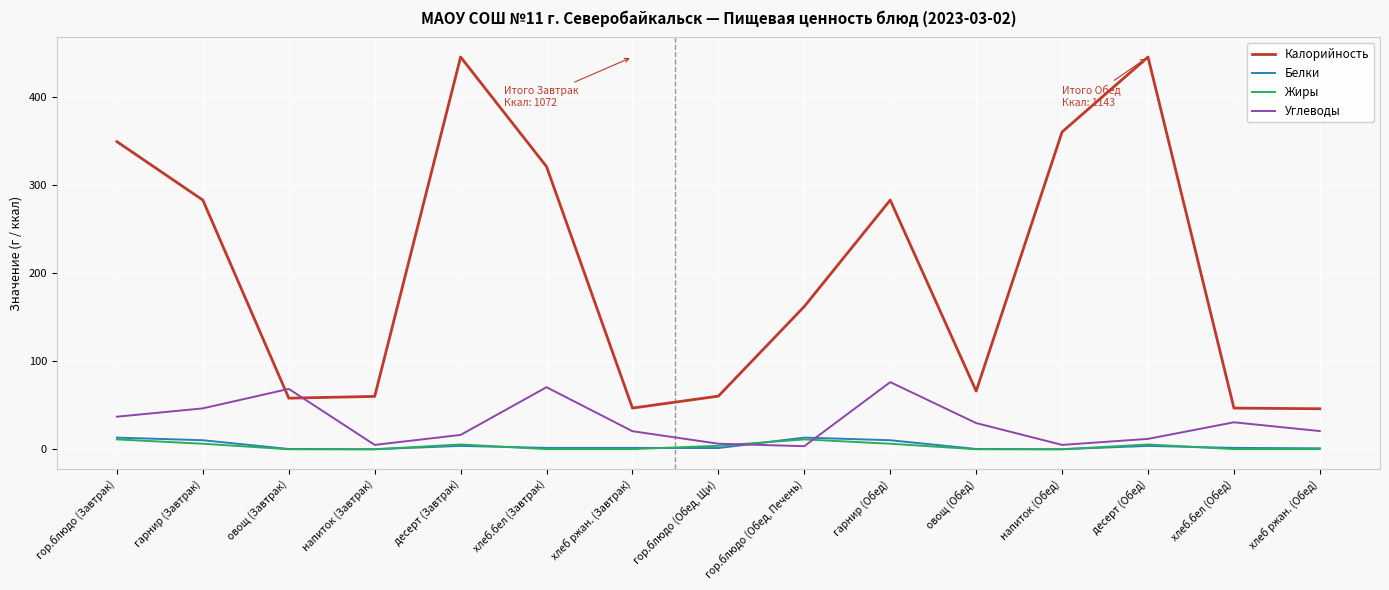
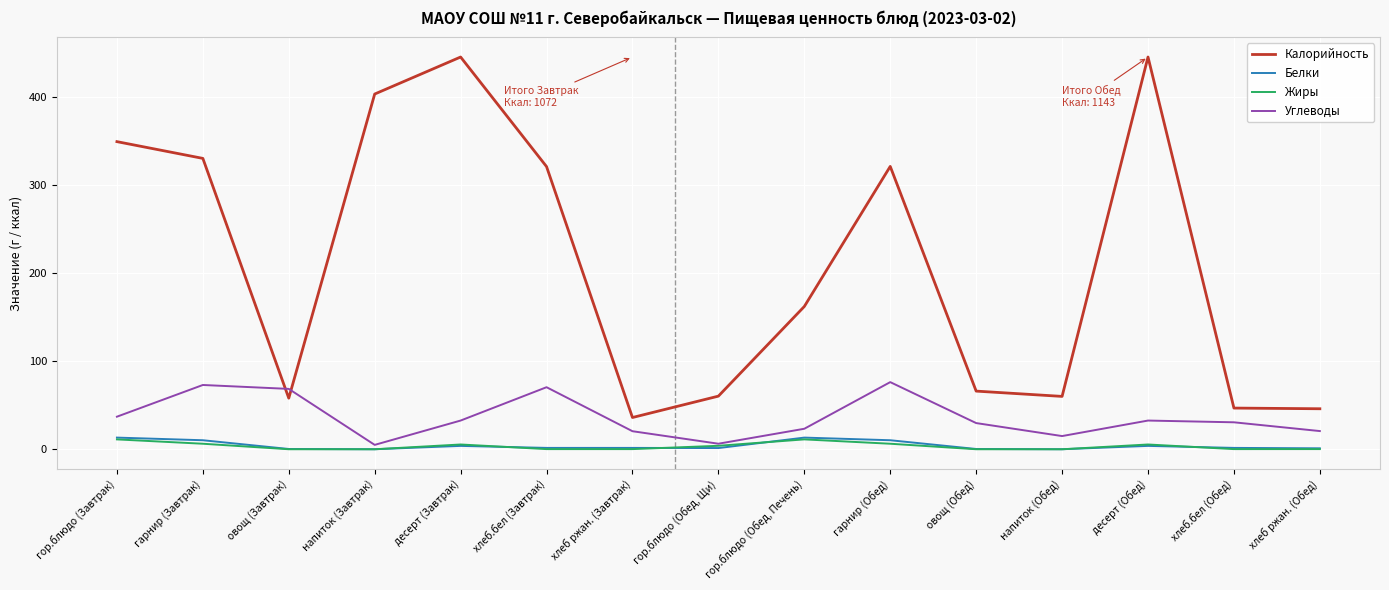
Калорийность, гарнир (Завтрак): 280 -> 330
Углеводы, гарнир (Завтрак): 50 -> 70
Калорийность, напиток (Завтрак): 60 -> 400
Углеводы, десерт (Завтрак): 20 -> 30
Калорийность, хлеб ржан. (Завтрак): 50 -> 40
Углеводы, гор.блюдо (Обед, Печень): 0 -> 20
Калорийность, гарнир (Обед): 280 -> 320
Калорийность, напиток (Обед): 360 -> 60
Углеводы, напиток (Обед): 10 -> 20
Углеводы, десерт (Обед): 10 -> 30
